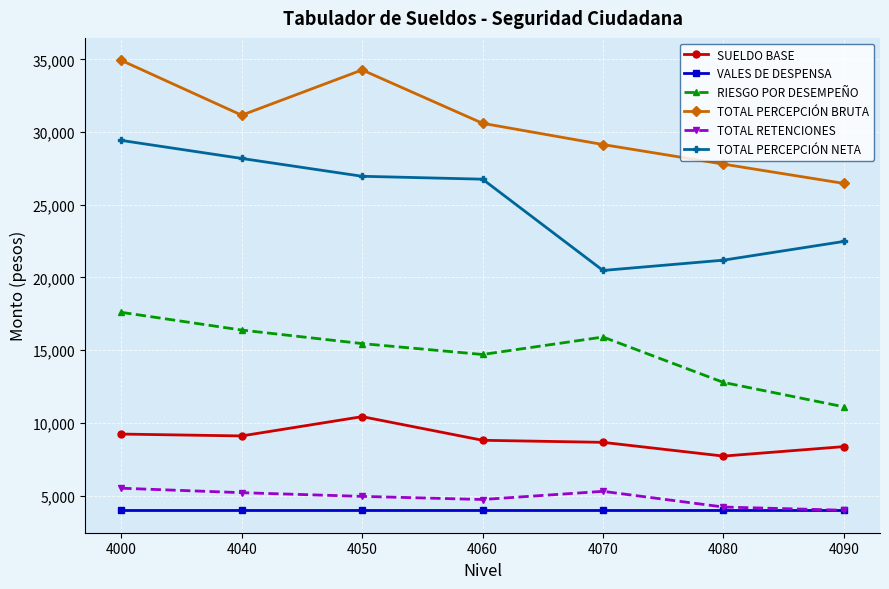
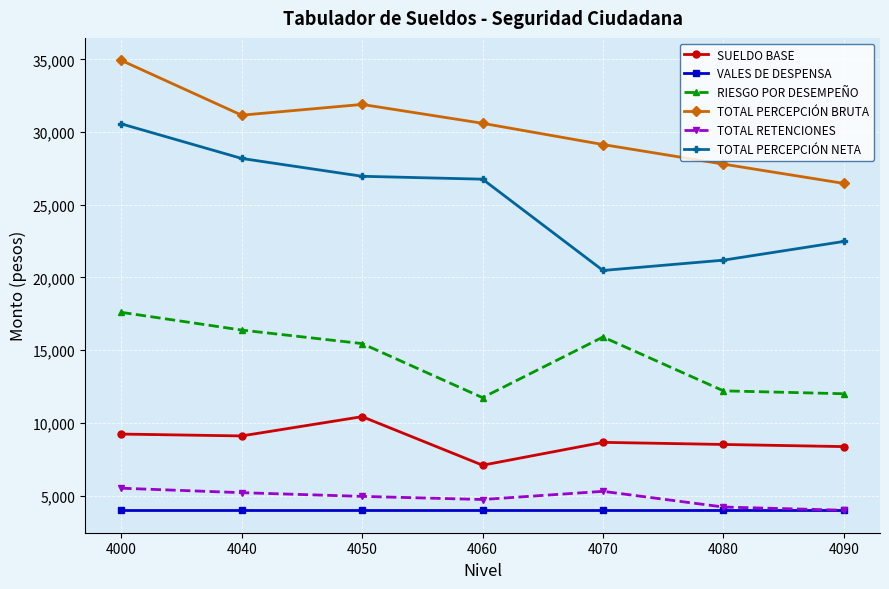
TOTAL PERCEPCIÓN NETA, 4000: 29,400 -> 30,600
TOTAL PERCEPCIÓN BRUTA, 4050: 34,300 -> 31,900
SUELDO BASE, 4060: 8,800 -> 7,100
RIESGO POR DESEMPEÑO, 4060: 14,700 -> 11,700
SUELDO BASE, 4080: 7,700 -> 8,500
RIESGO POR DESEMPEÑO, 4080: 12,800 -> 12,200
RIESGO POR DESEMPEÑO, 4090: 11,100 -> 12,000
